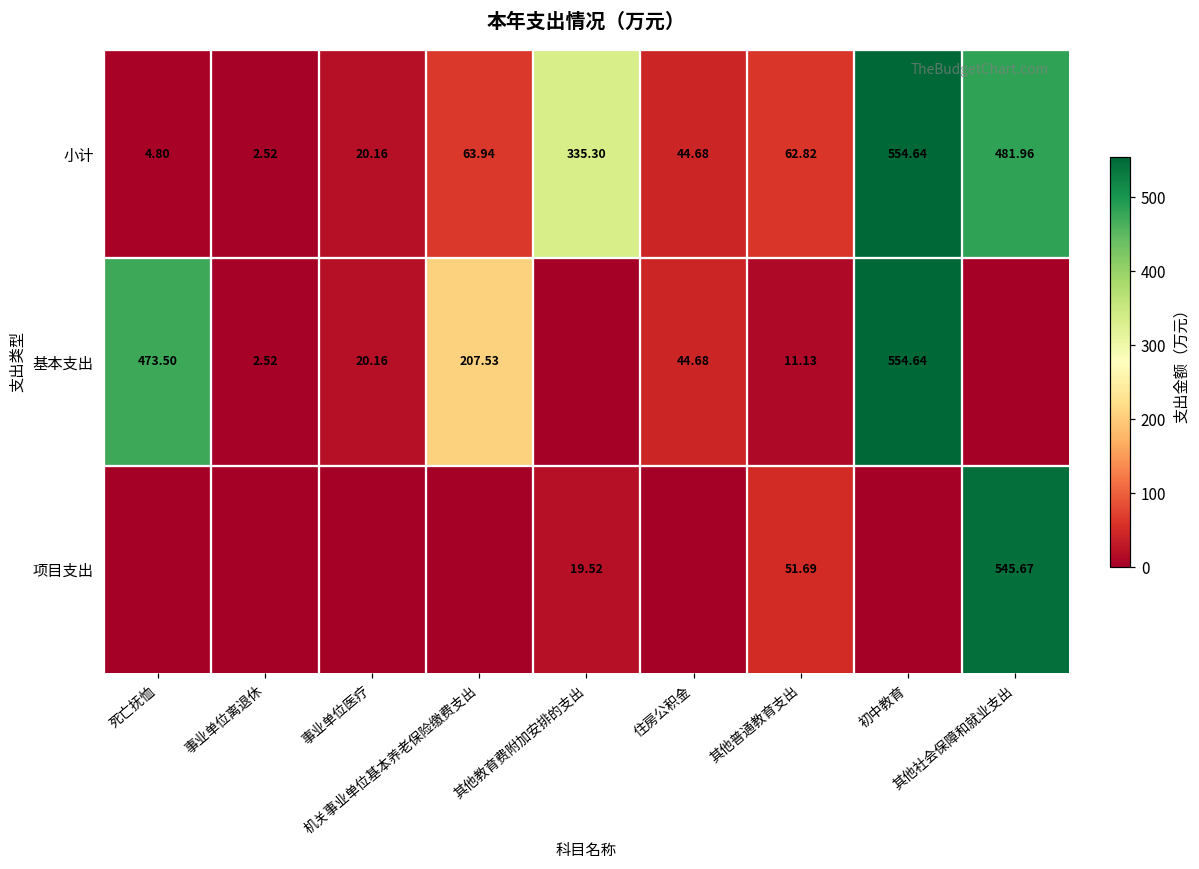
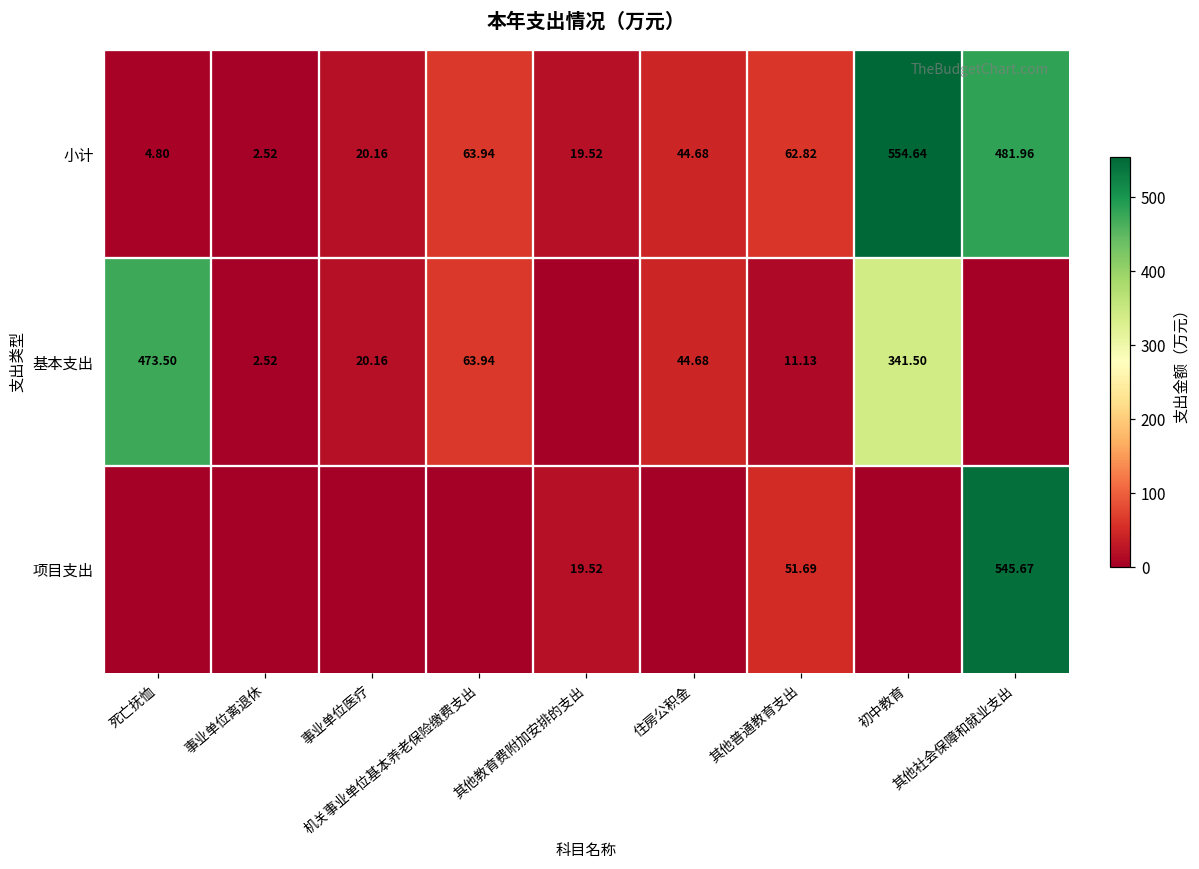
小计, 其他教育费附加安排的支出: 335.30 -> 19.52
基本支出, 机关事业单位基本养老保险缴费支出: 207.53 -> 63.94
基本支出, 初中教育: 554.64 -> 341.50
